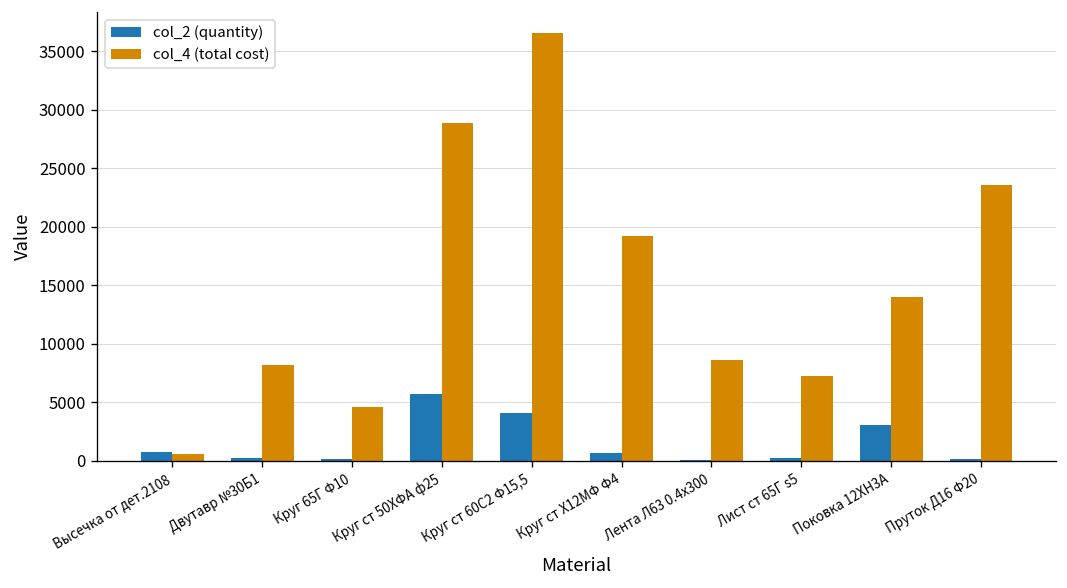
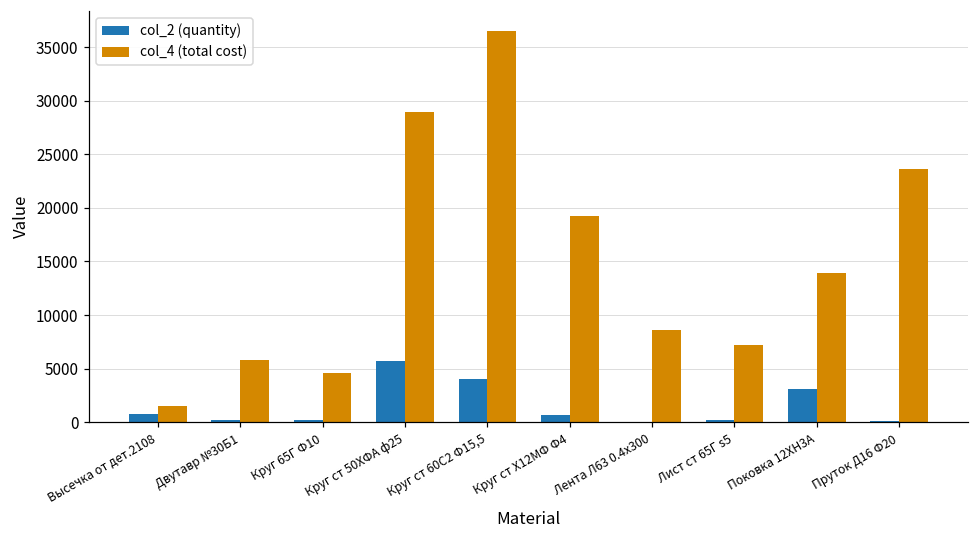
col_4 (total cost), Высечка от дет.2108: 1000 -> 2000
col_4 (total cost), Двутавр №30Б1: 8000 -> 6000
